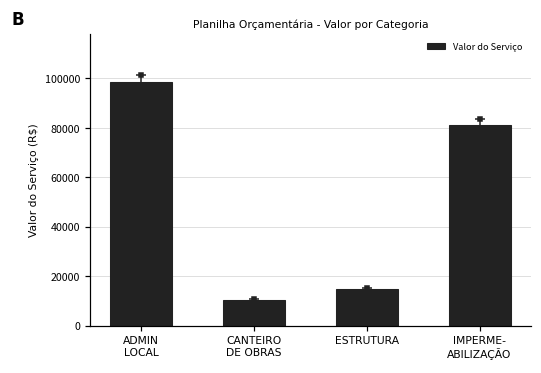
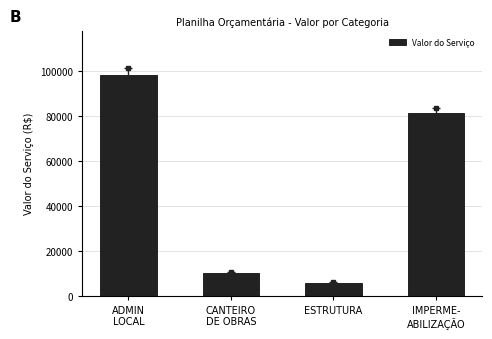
Valor do Serviço, ESTRUTURA: 15000 -> 6000
